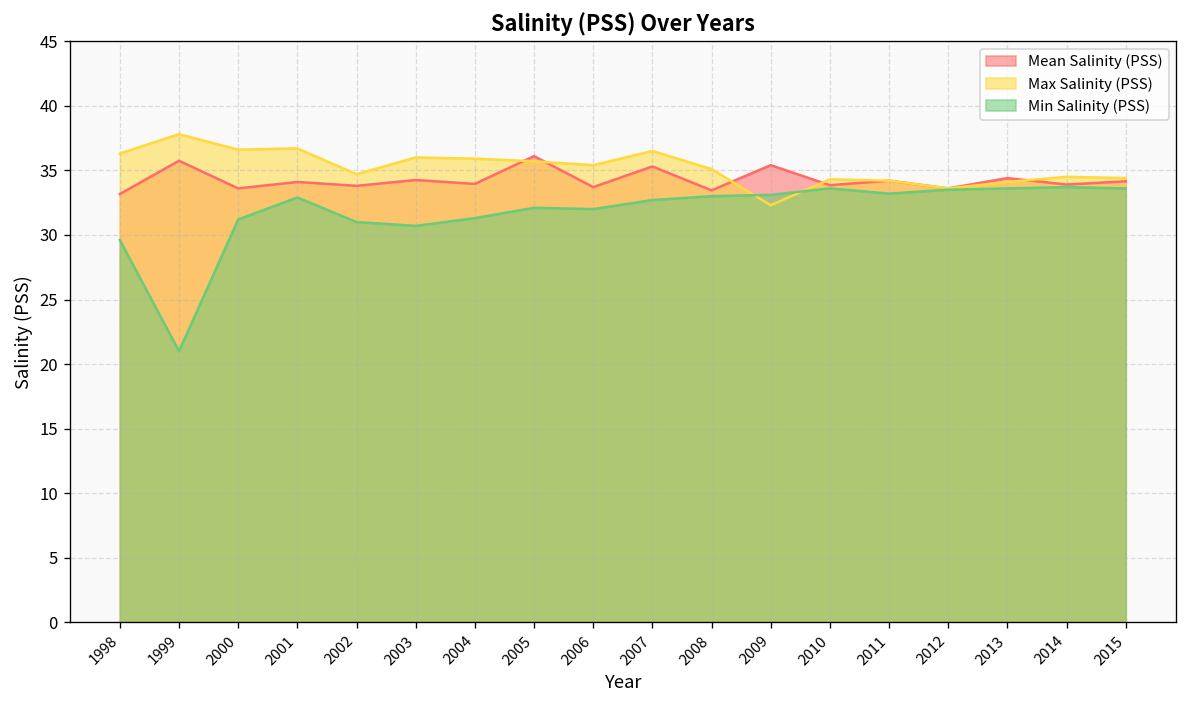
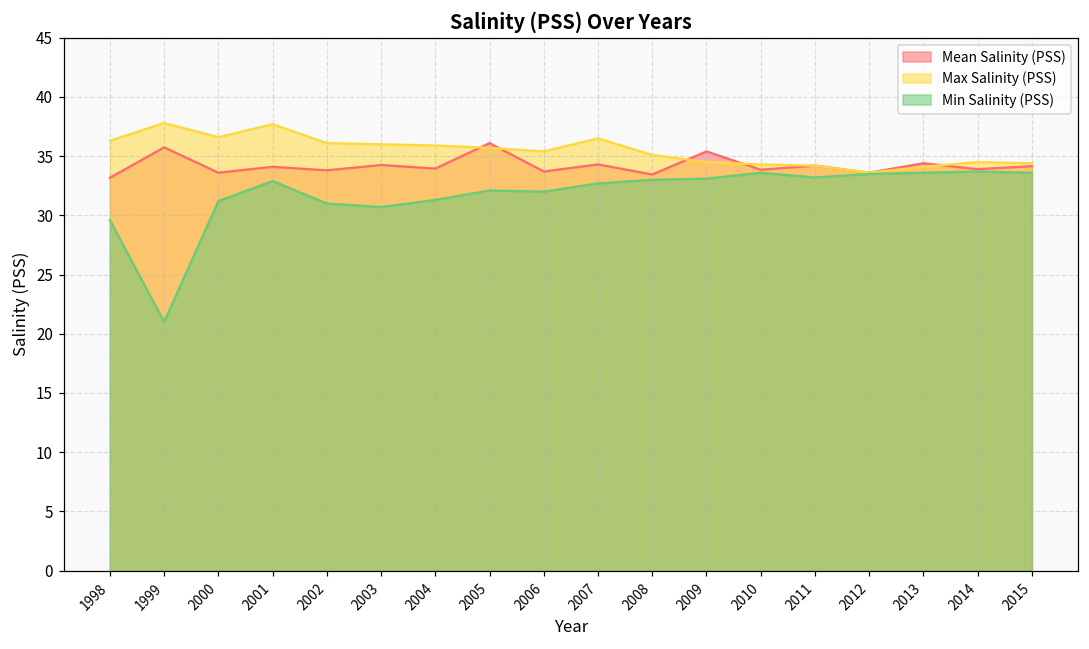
Max Salinity (PSS), 2001: 36.7 -> 37.7
Max Salinity (PSS), 2002: 34.7 -> 36.1
Mean Salinity (PSS), 2007: 35.3 -> 34.3
Max Salinity (PSS), 2009: 32.3 -> 34.5
